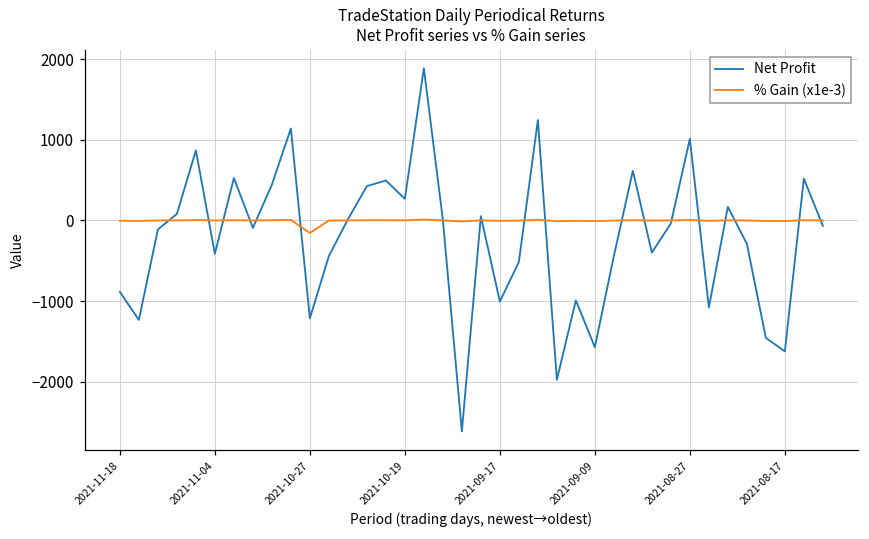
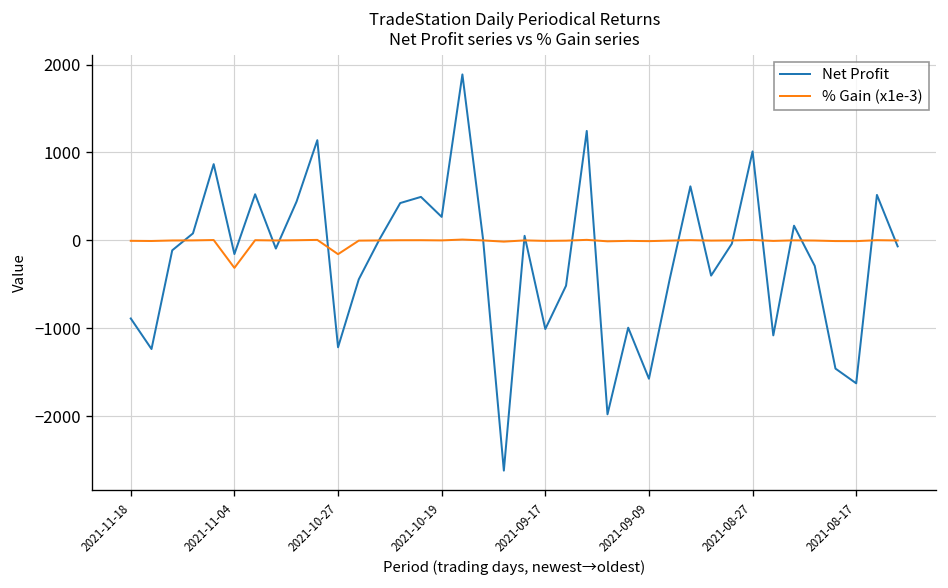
Net Profit, 2021-11-04: -400 -> -200
% Gain (x1e-3), 2021-11-04: 0 -> -300
